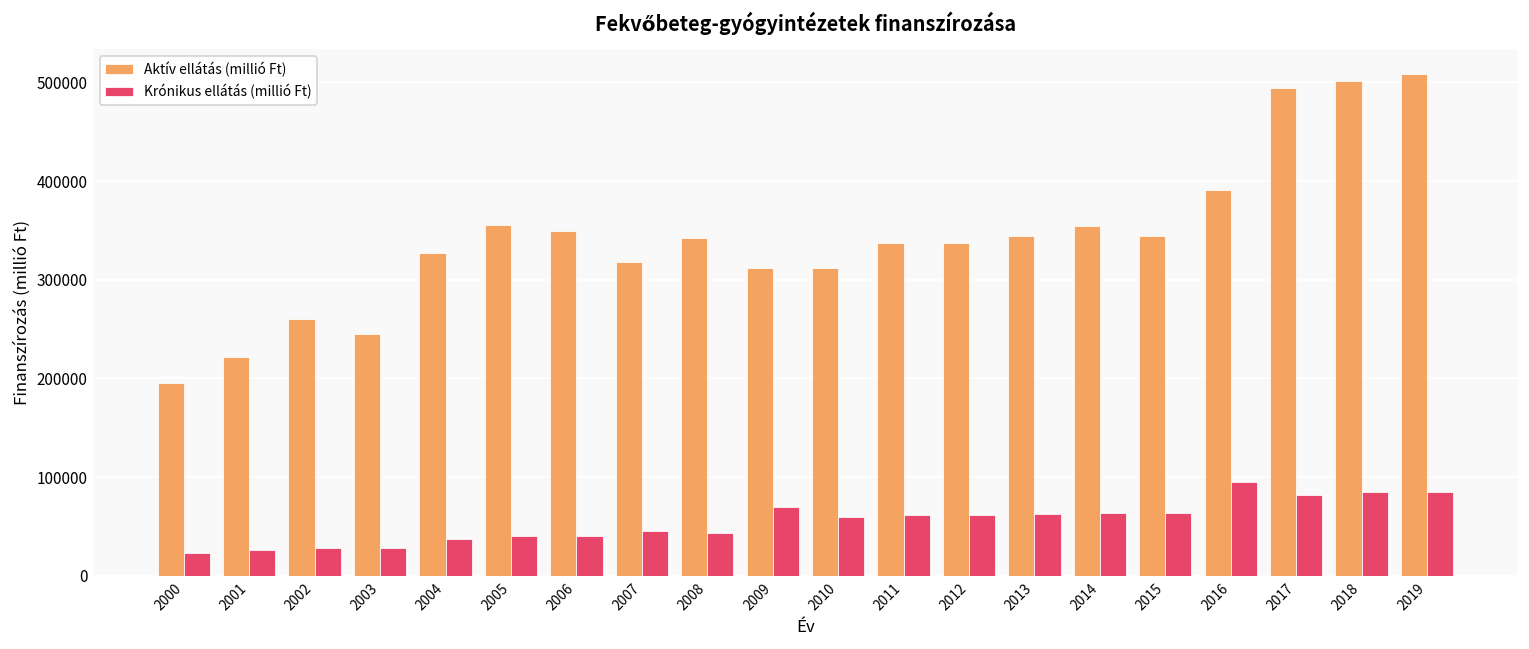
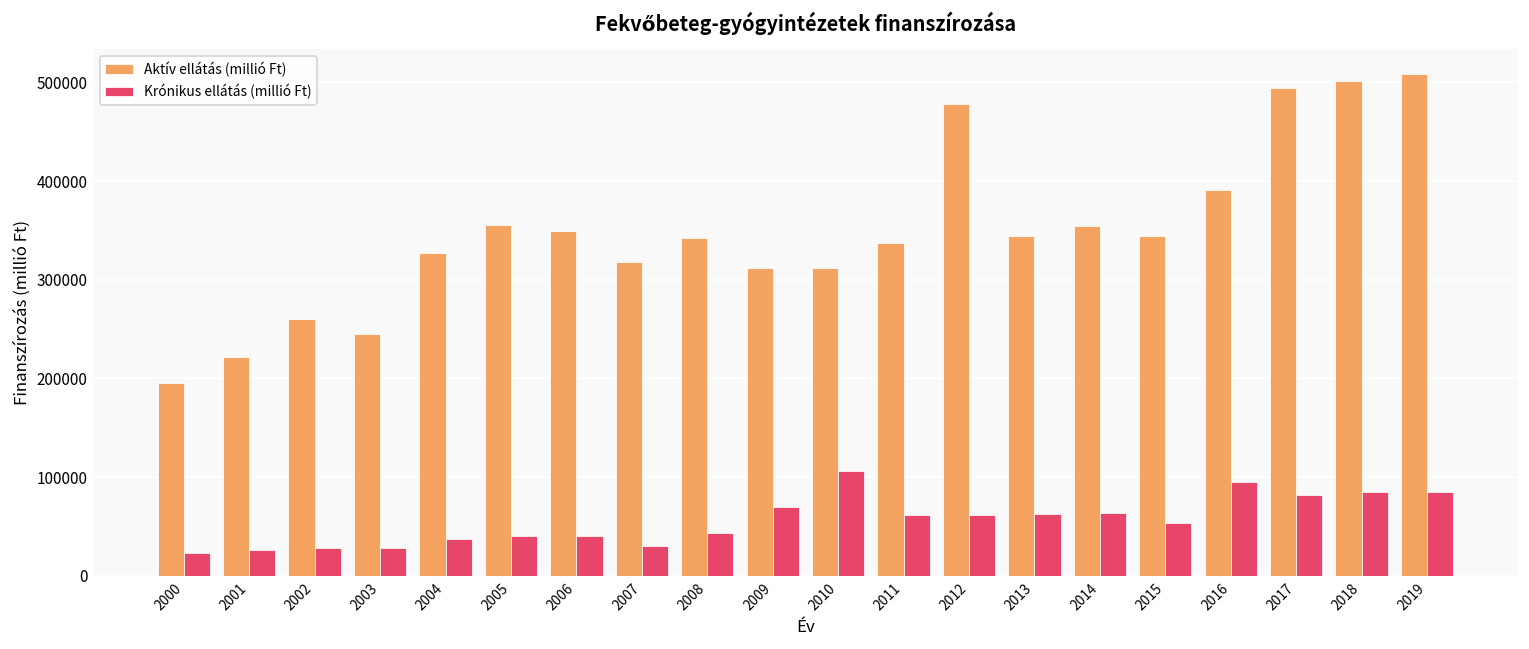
Krónikus ellátás (millió Ft), 2007: 50000 -> 30000
Krónikus ellátás (millió Ft), 2010: 60000 -> 110000
Aktív ellátás (millió Ft), 2012: 340000 -> 480000
Krónikus ellátás (millió Ft), 2015: 60000 -> 50000
